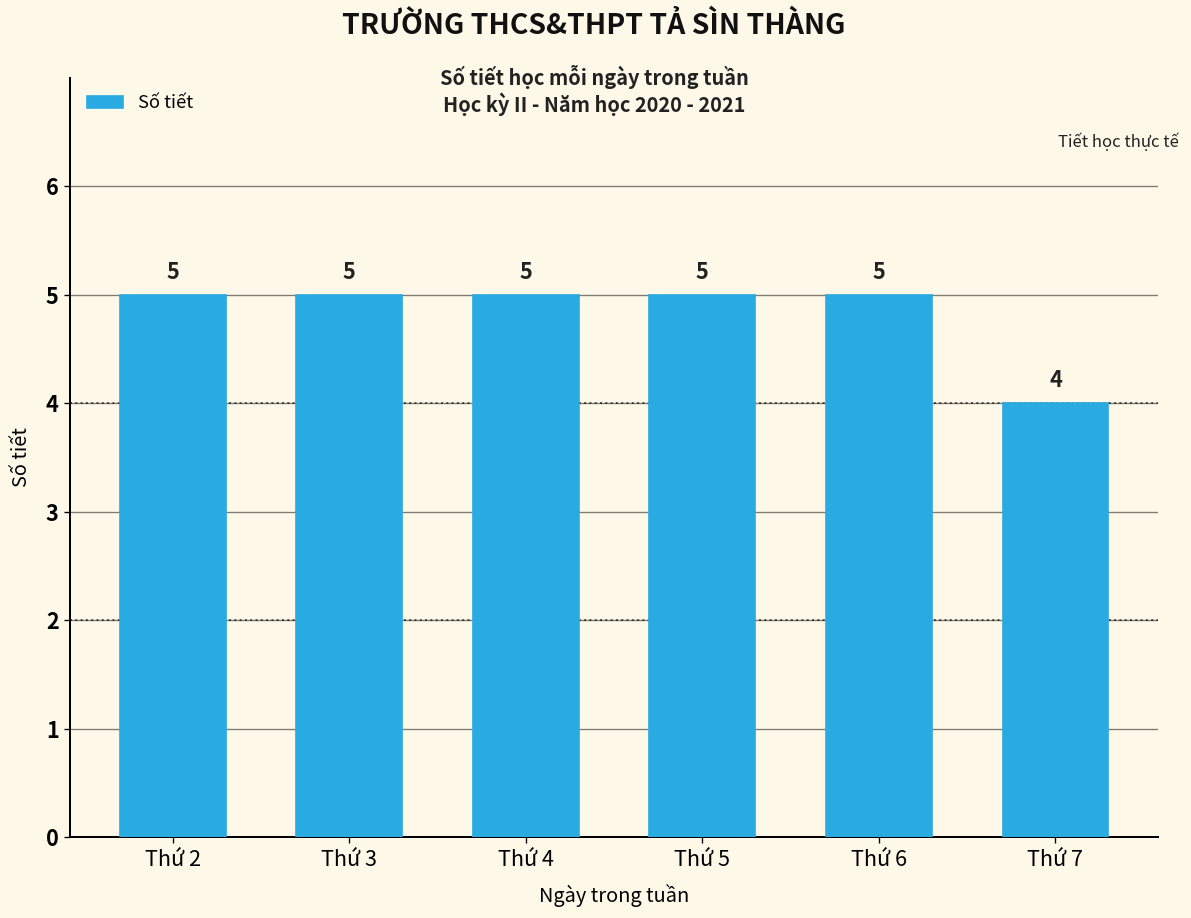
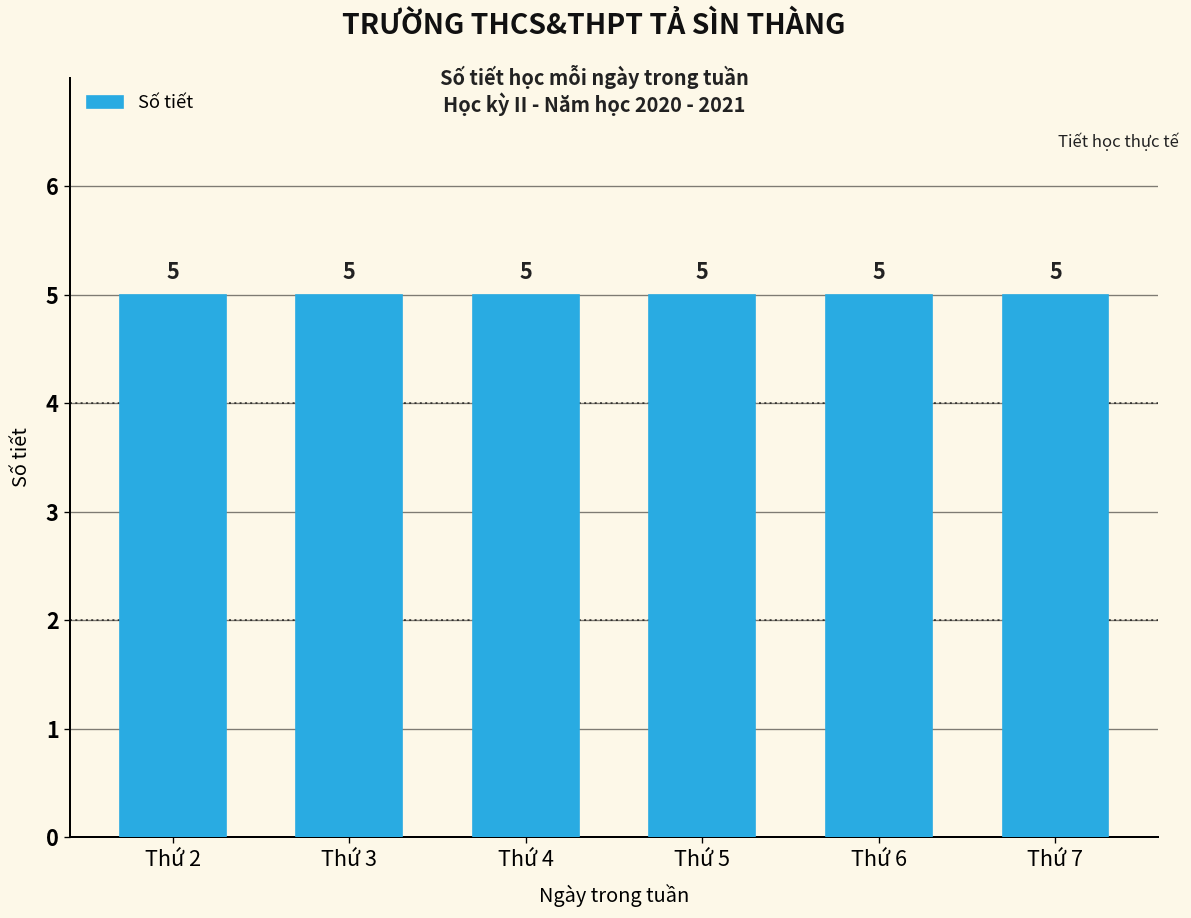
Thứ 7: 4 -> 5
